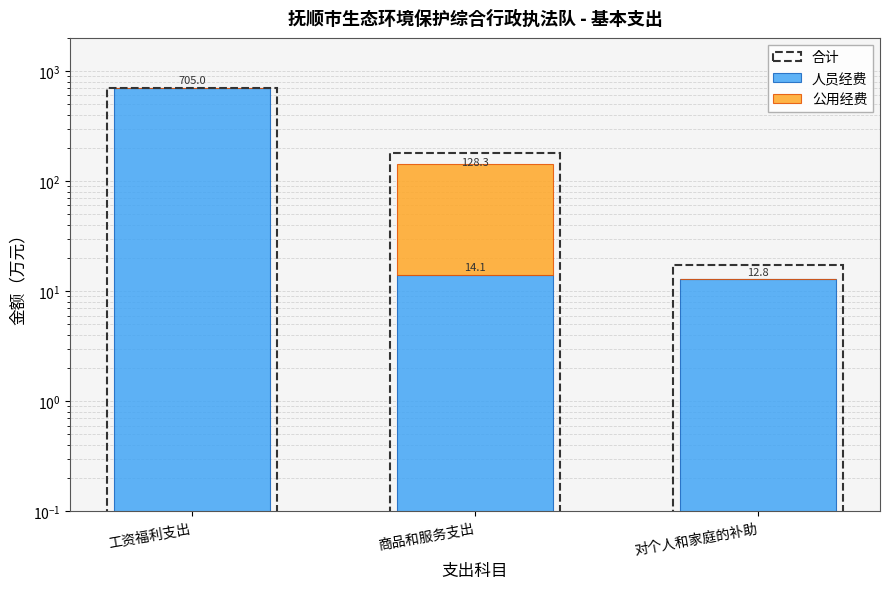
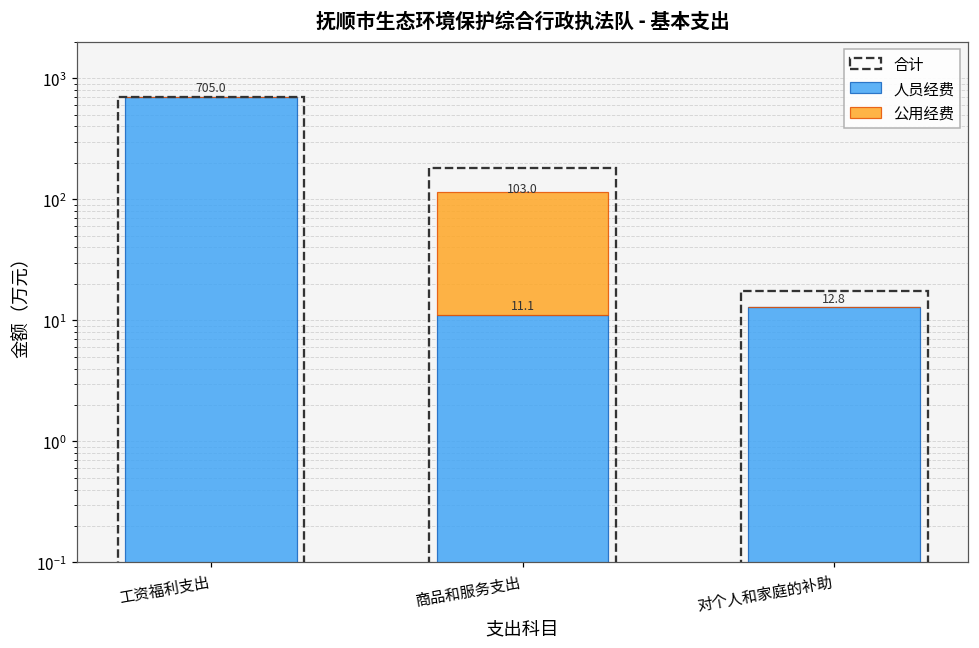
人员经费, 商品和服务支出: 14.1 -> 11.1
公用经费, 商品和服务支出: 128.3 -> 103.0
